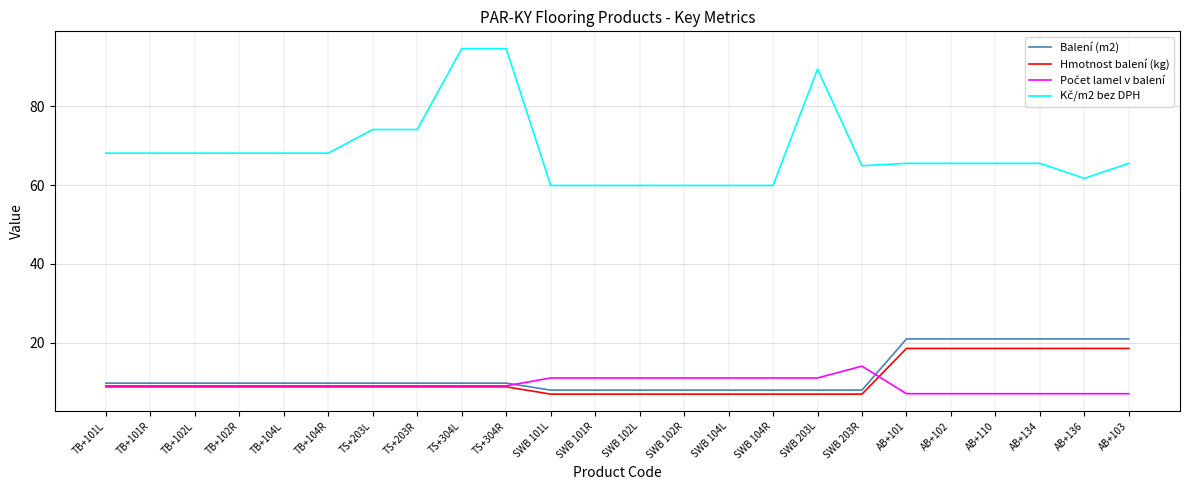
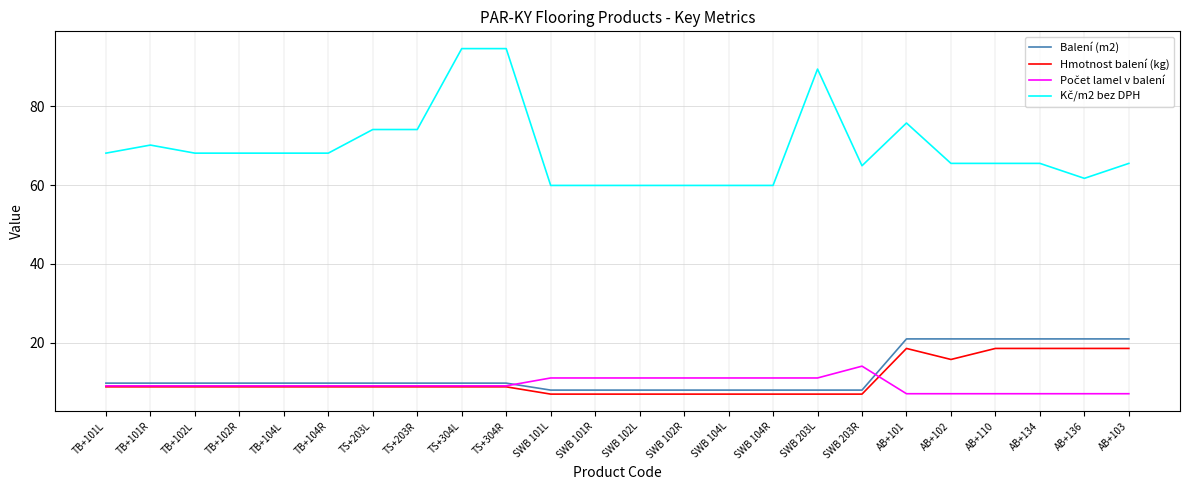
Kč/m2 bez DPH, TB+101R: 68 -> 70
Kč/m2 bez DPH, AB+101: 66 -> 76
Hmotnost balení (kg), AB+102: 19 -> 16
